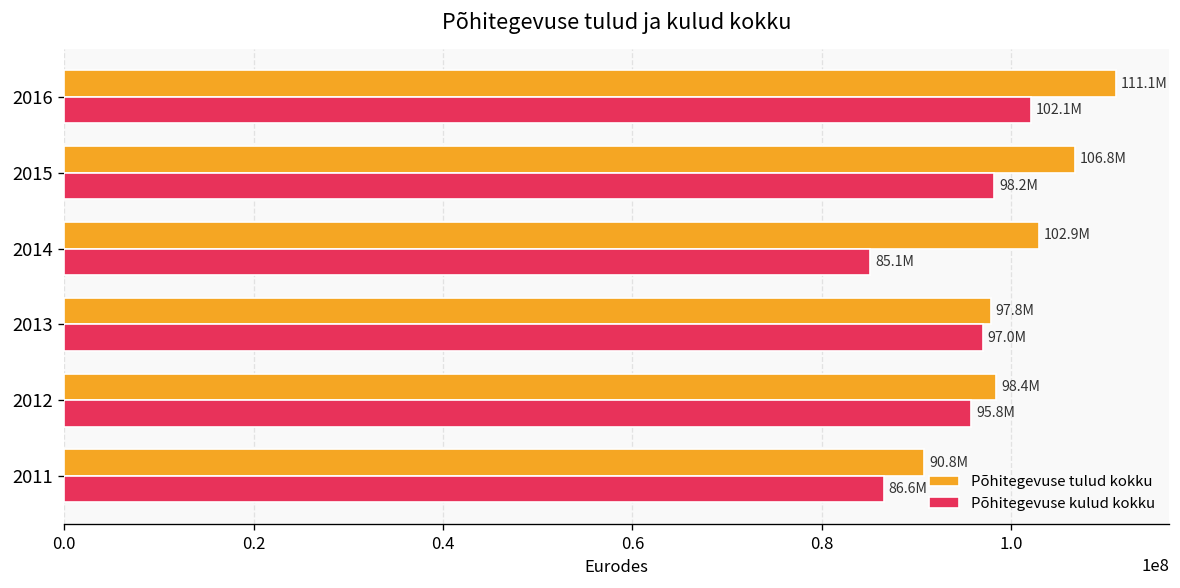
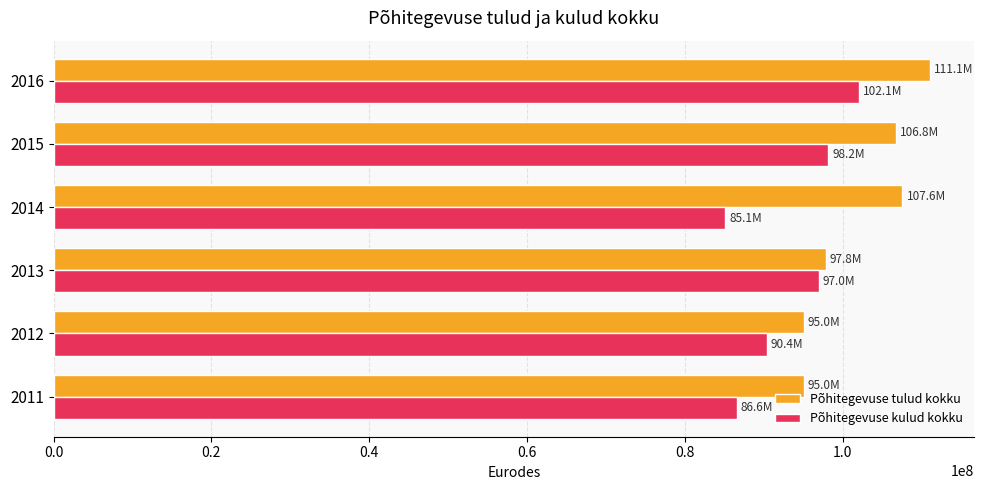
Põhitegevuse tulud kokku, 2014: 102.9M -> 107.6M
Põhitegevuse tulud kokku, 2012: 98.4M -> 95.0M
Põhitegevuse kulud kokku, 2012: 95.8M -> 90.4M
Põhitegevuse tulud kokku, 2011: 90.8M -> 95.0M
